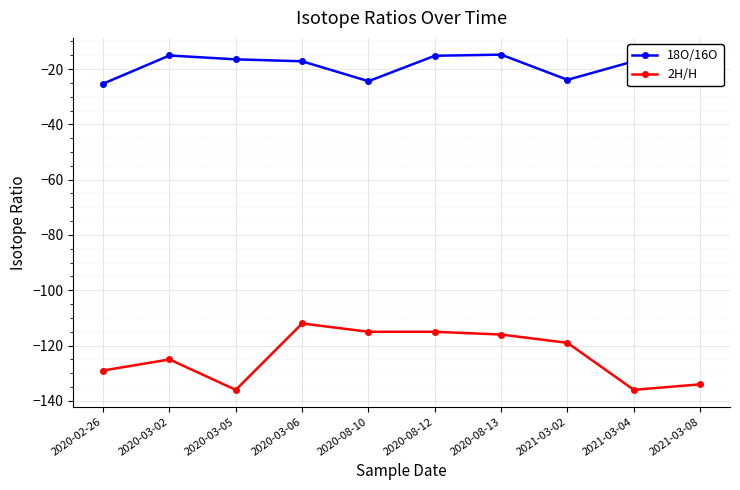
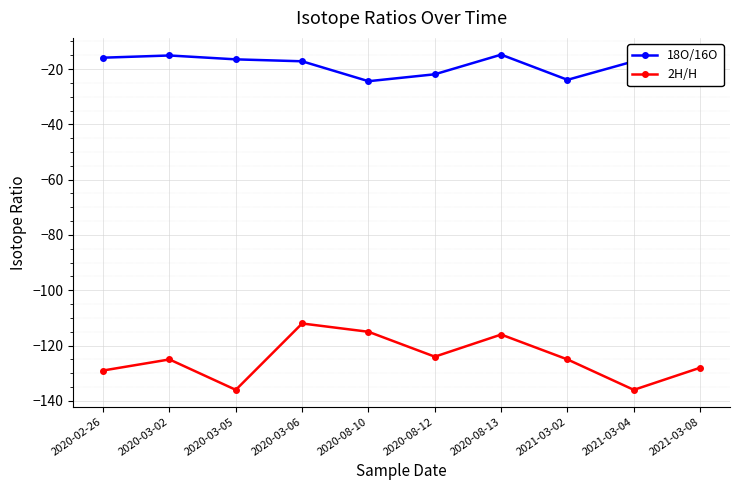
18O/16O, 2020-02-26: -25 -> -16
18O/16O, 2020-08-12: -15 -> -22
2H/H, 2020-08-12: -115 -> -124
2H/H, 2021-03-02: -119 -> -125
2H/H, 2021-03-08: -134 -> -128
